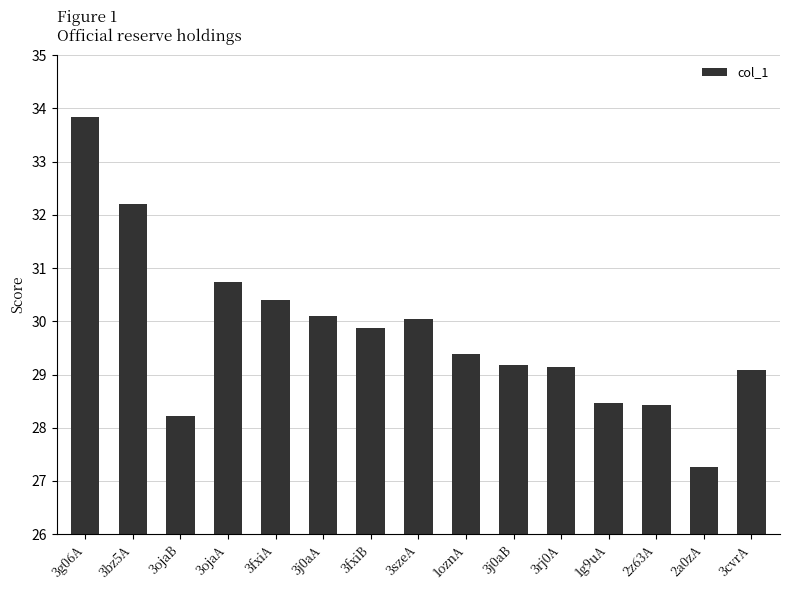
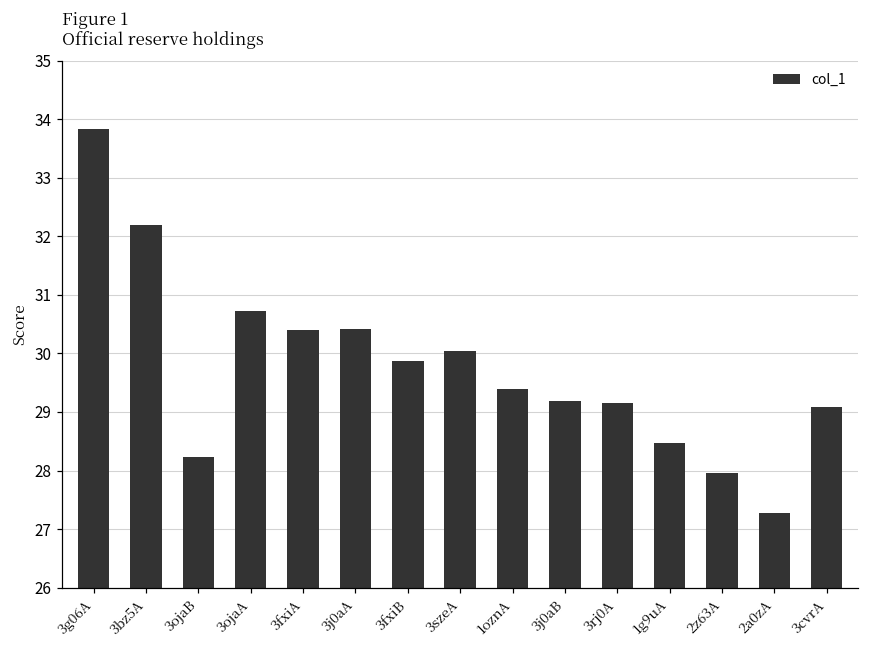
3j0aA: 30.1 -> 30.4
2z63A: 28.4 -> 28.0
